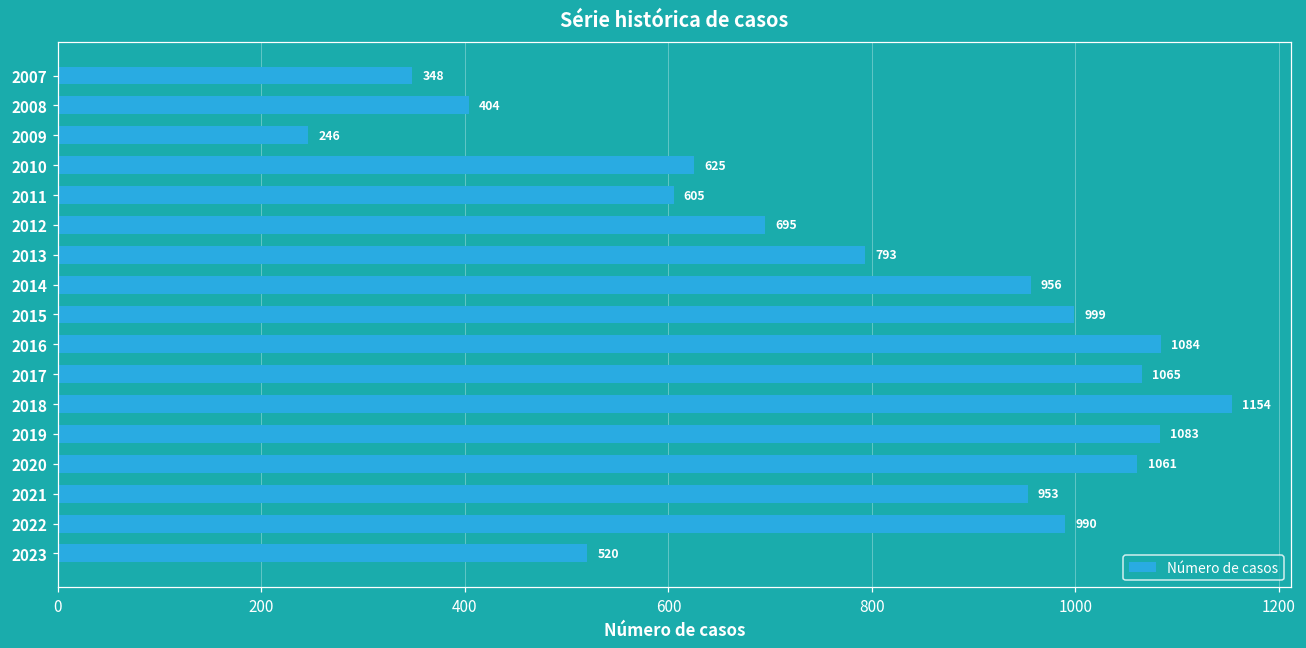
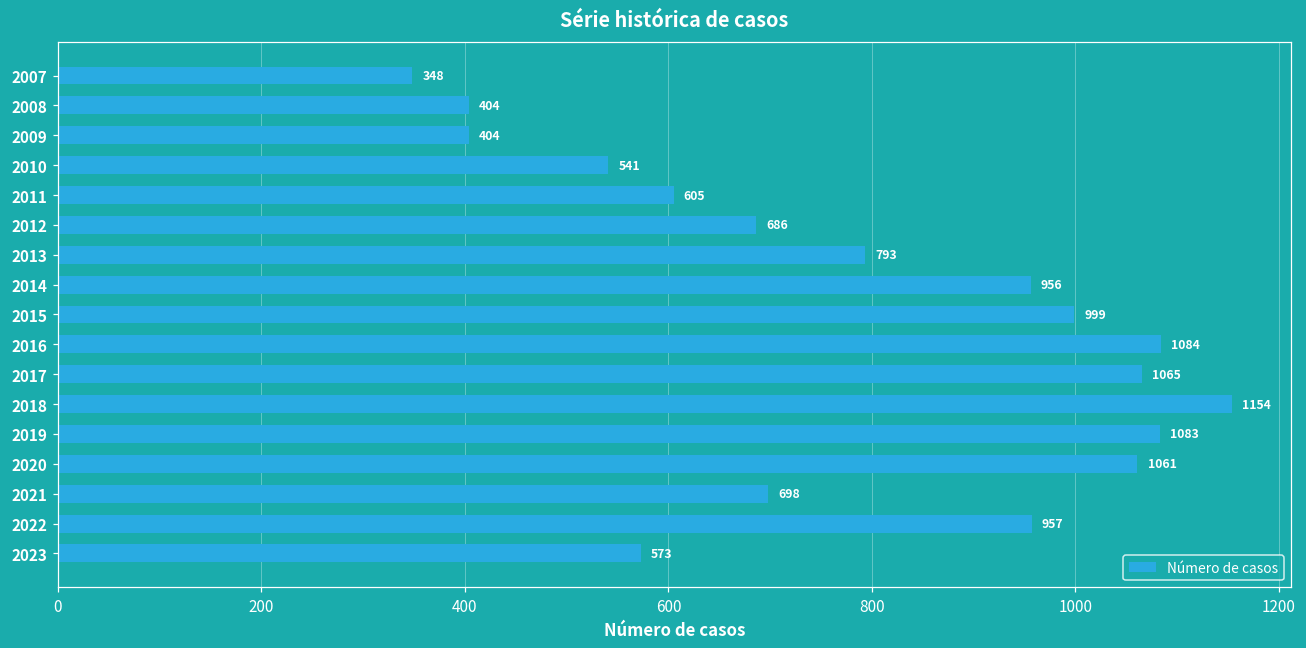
2009: 246 -> 404
2010: 625 -> 541
2012: 695 -> 686
2021: 953 -> 698
2022: 990 -> 957
2023: 520 -> 573
